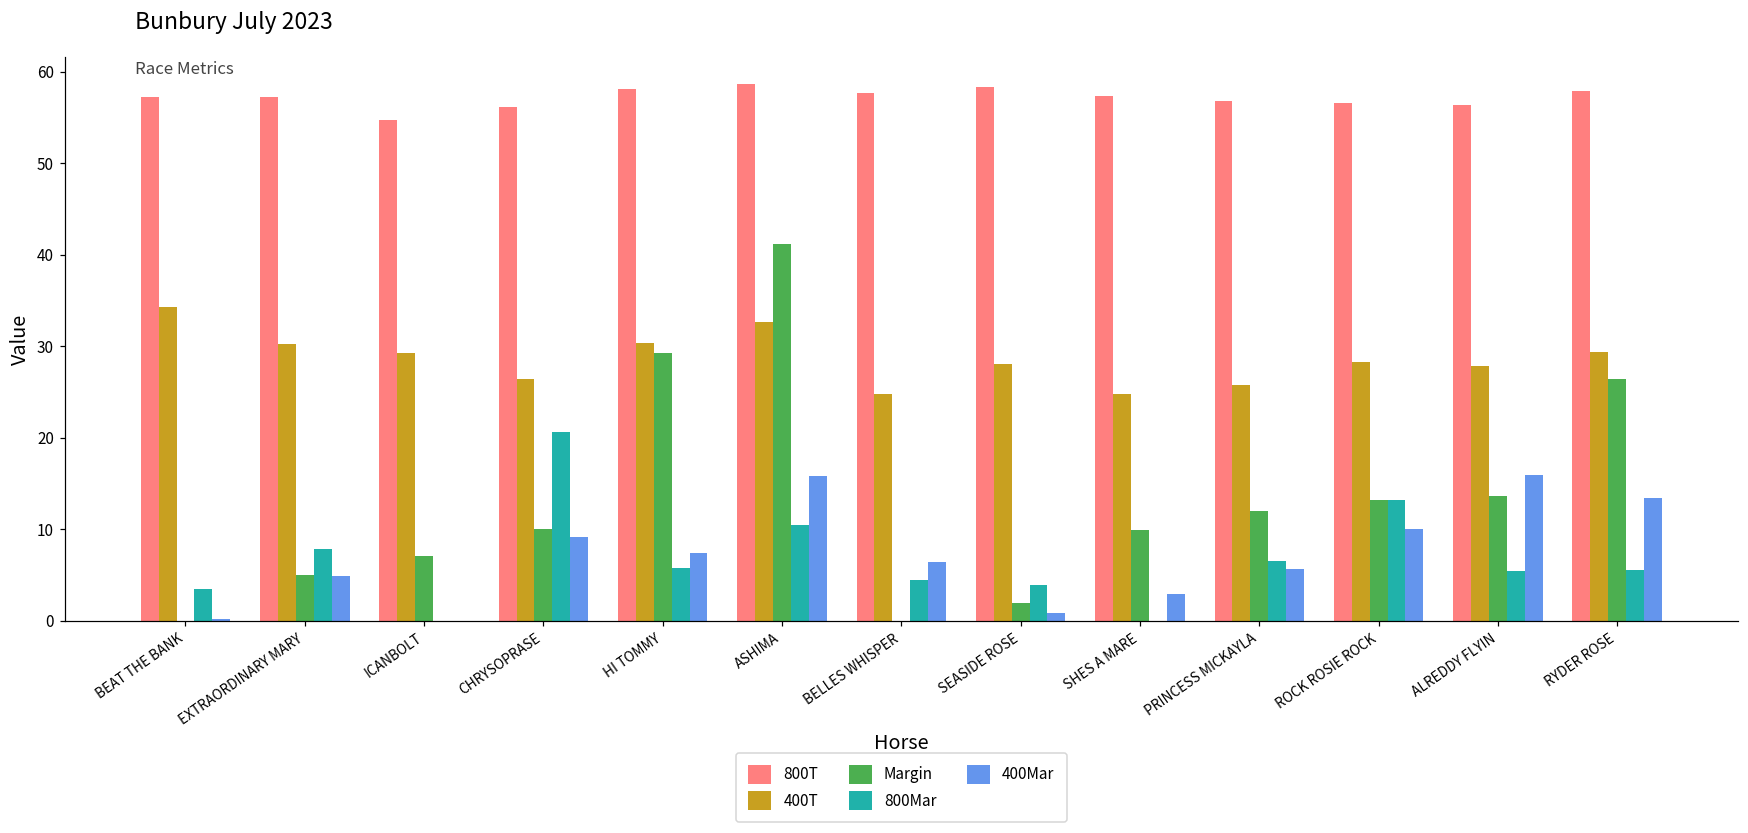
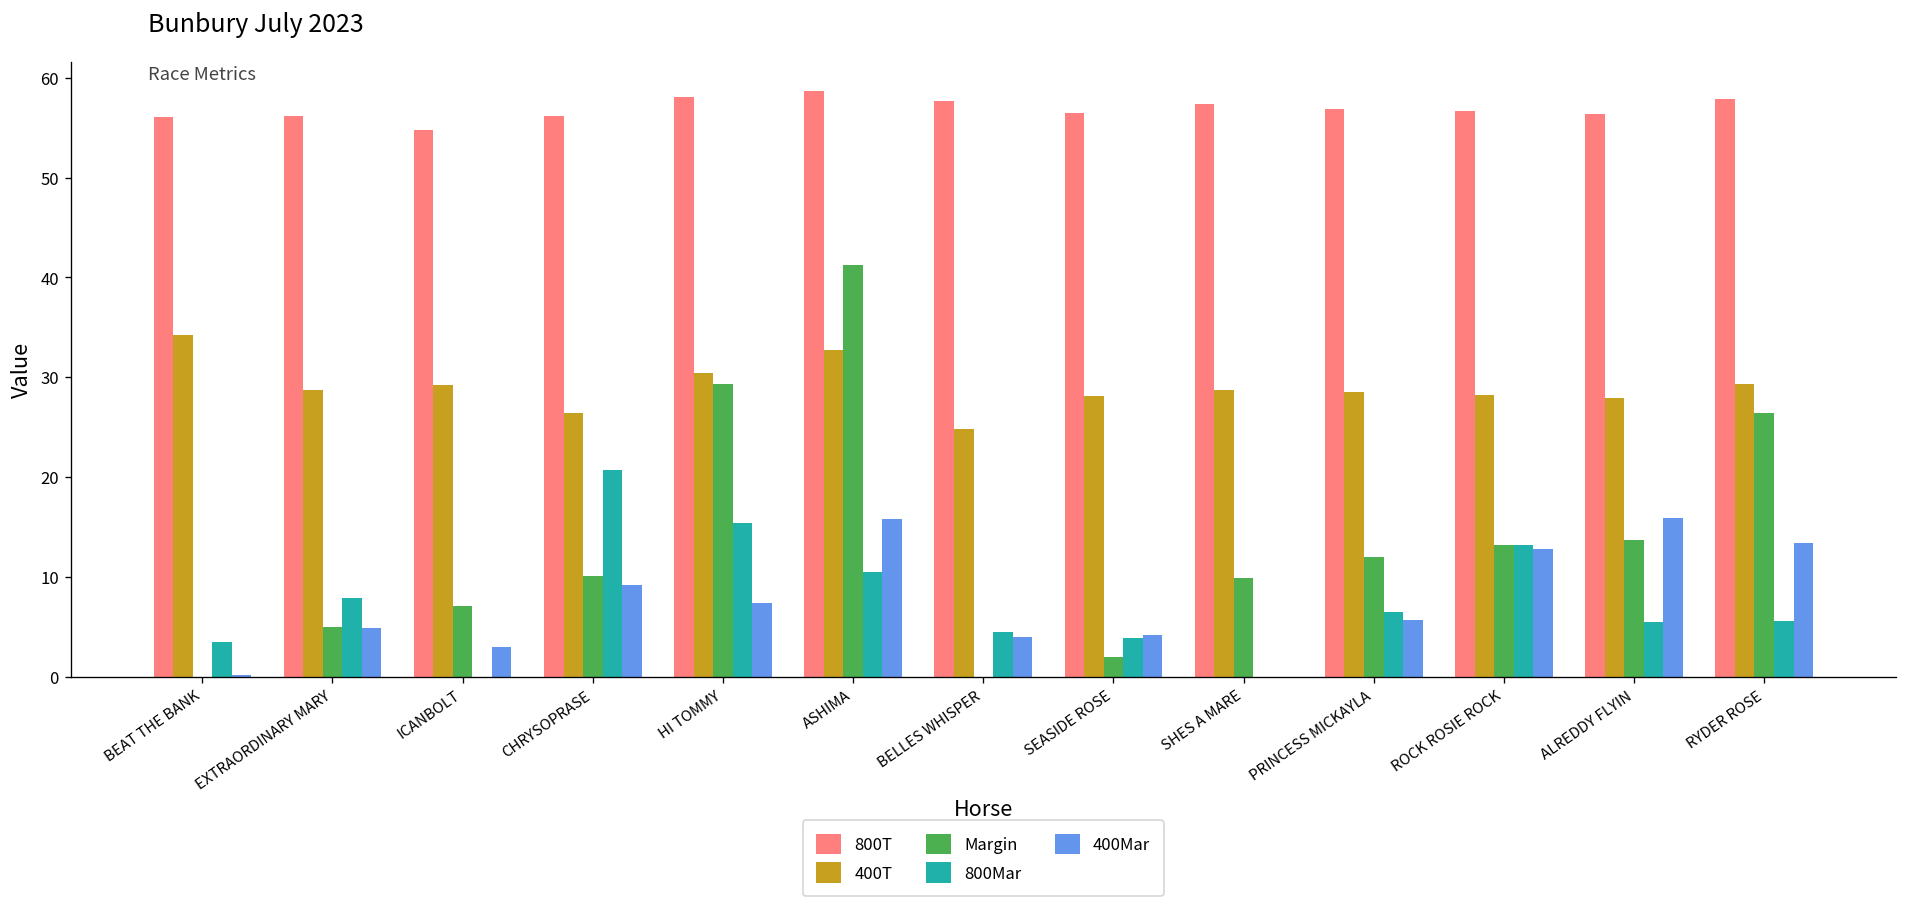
800T, BEAT THE BANK: 57 -> 56
800T, EXTRAORDINARY MARY: 57 -> 56
400T, EXTRAORDINARY MARY: 30 -> 29
400Mar, ICANBOLT: 0 -> 3
800Mar, HI TOMMY: 6 -> 15
400Mar, BELLES WHISPER: 6 -> 4
800T, SEASIDE ROSE: 58 -> 56
400Mar, SEASIDE ROSE: 1 -> 4
400T, SHES A MARE: 25 -> 29
400Mar, SHES A MARE: 3 -> 0
400T, PRINCESS MICKAYLA: 26 -> 28
400Mar, ROCK ROSIE ROCK: 10 -> 13
